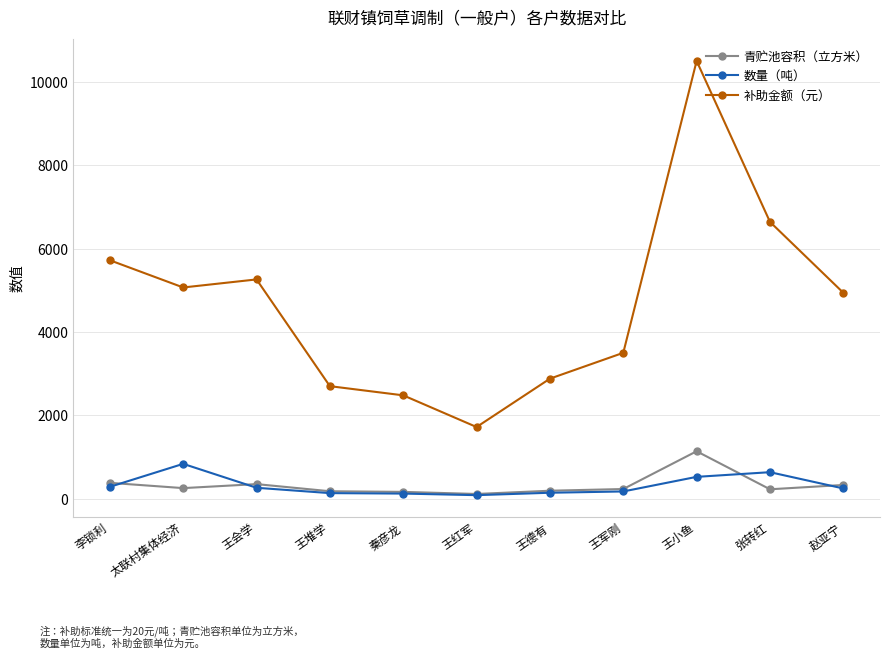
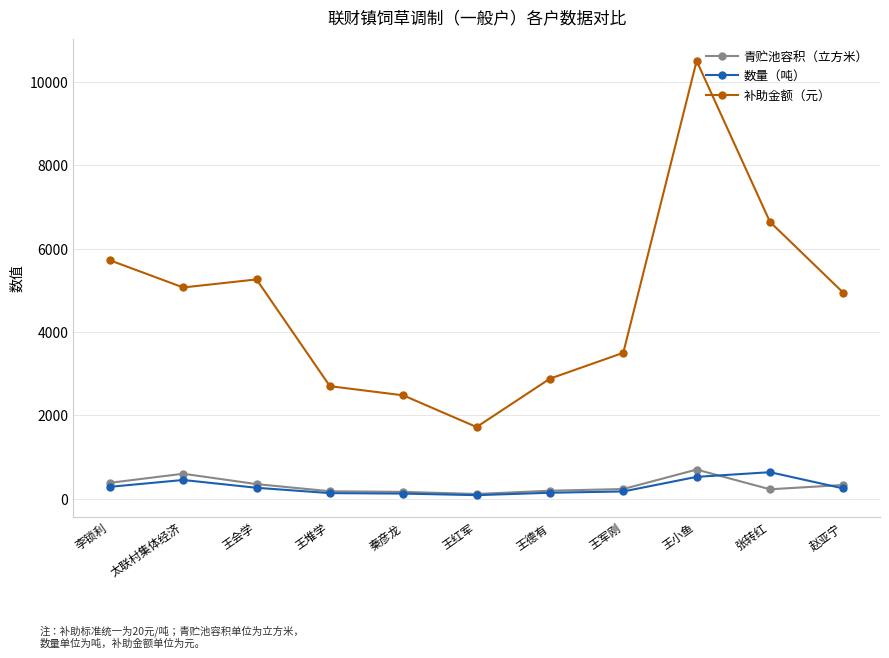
青贮池容积（立方米）, 太联村集体经济: 300 -> 600
数量（吨）, 太联村集体经济: 800 -> 500
青贮池容积（立方米）, 王小鱼: 1100 -> 700
